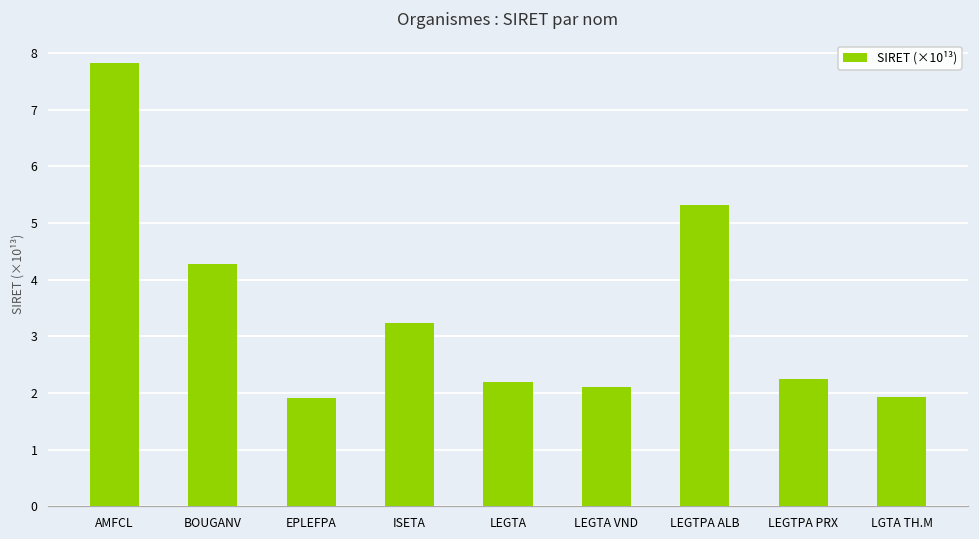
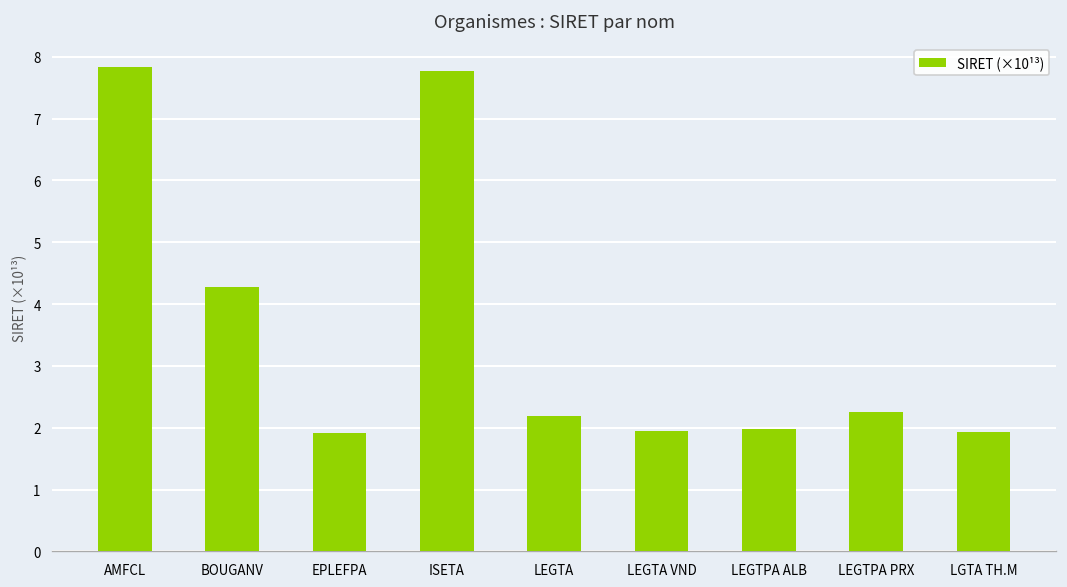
ISETA: 3.2 -> 7.8
LEGTA VND: 2.1 -> 1.9
LEGTPA ALB: 5.3 -> 2.0
